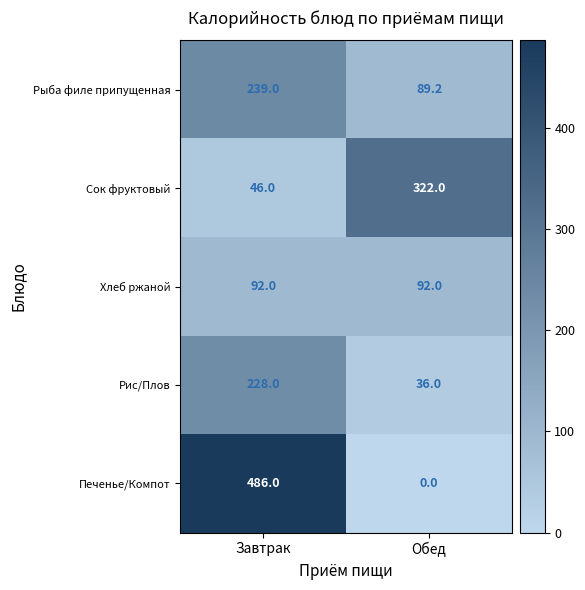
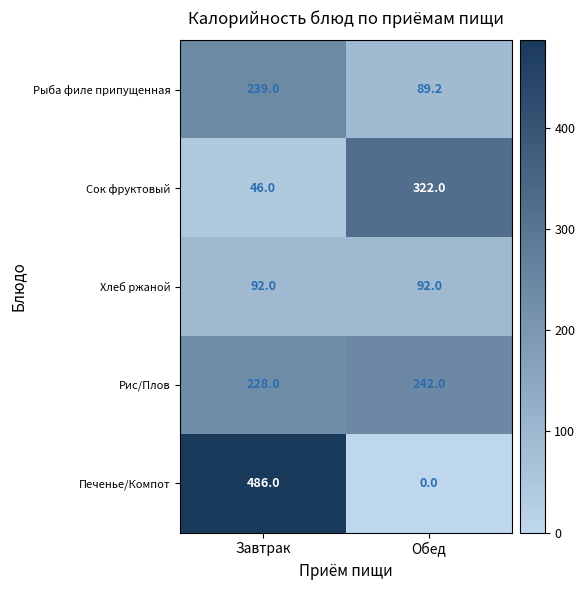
Рис/Плов, Обед: 36.0 -> 242.0
